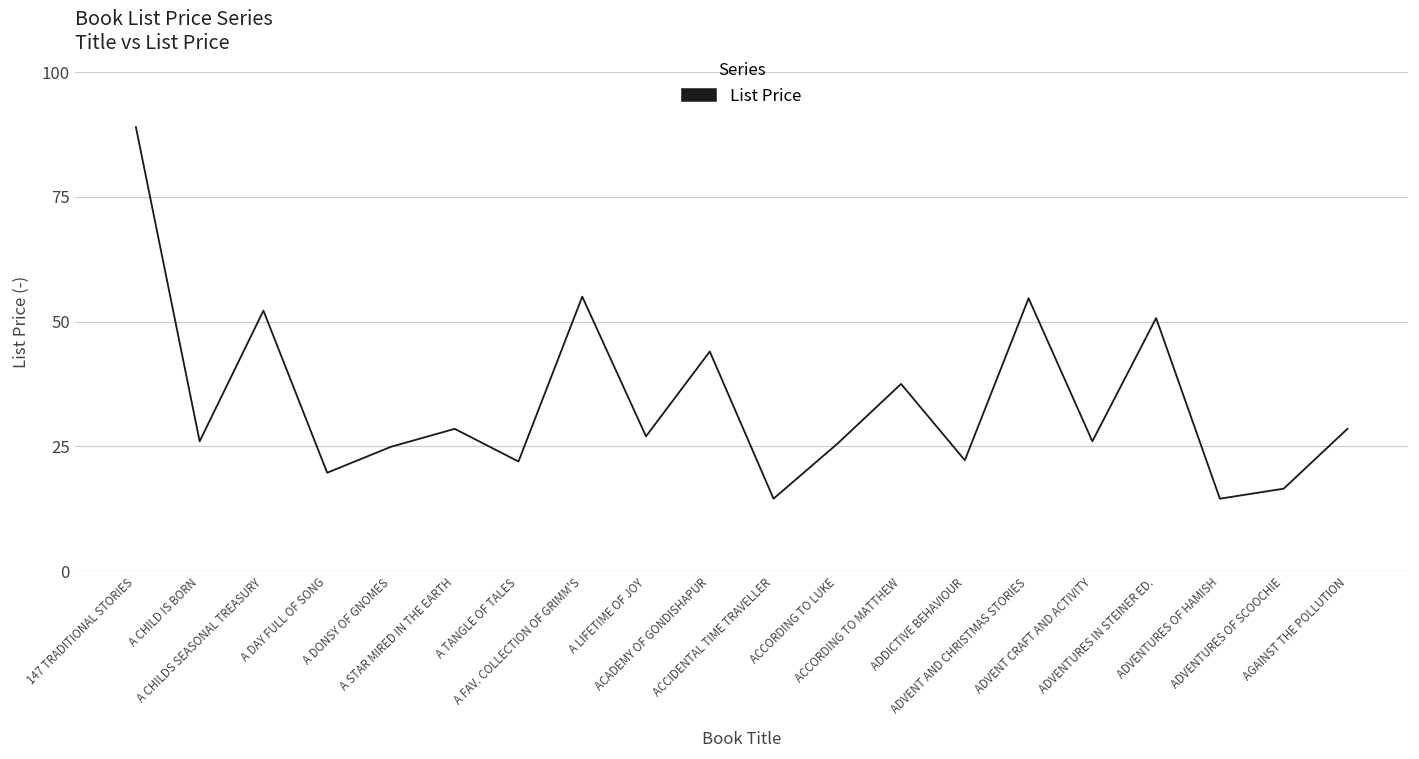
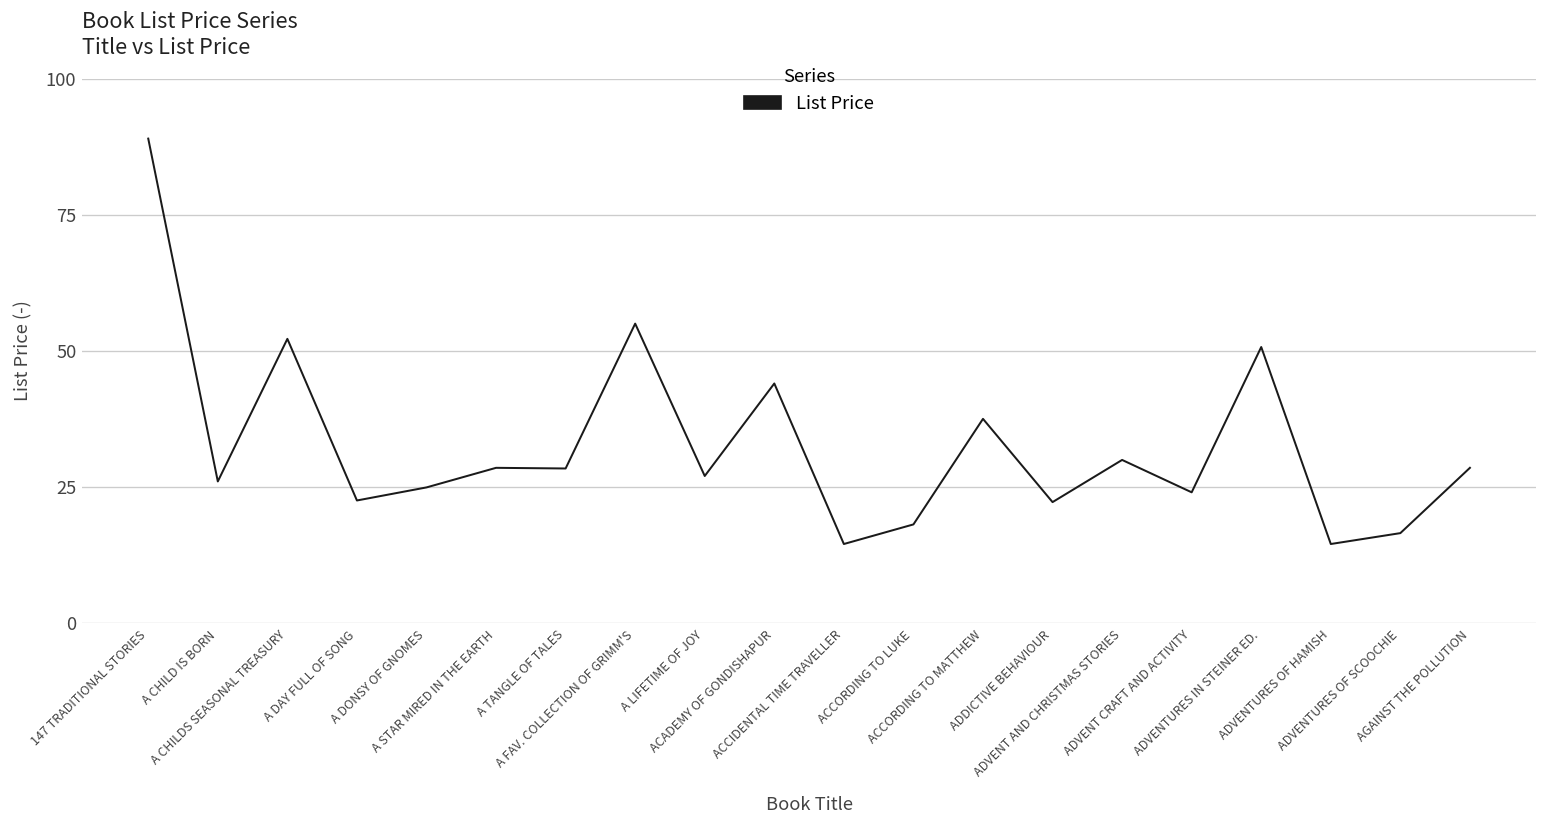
A DAY FULL OF SONG: 20 -> 23
A TANGLE OF TALES: 22 -> 28
ACCORDING TO LUKE: 26 -> 18
ADVENT AND CHRISTMAS STORIES: 55 -> 30
ADVENT CRAFT AND ACTIVITY: 26 -> 24
